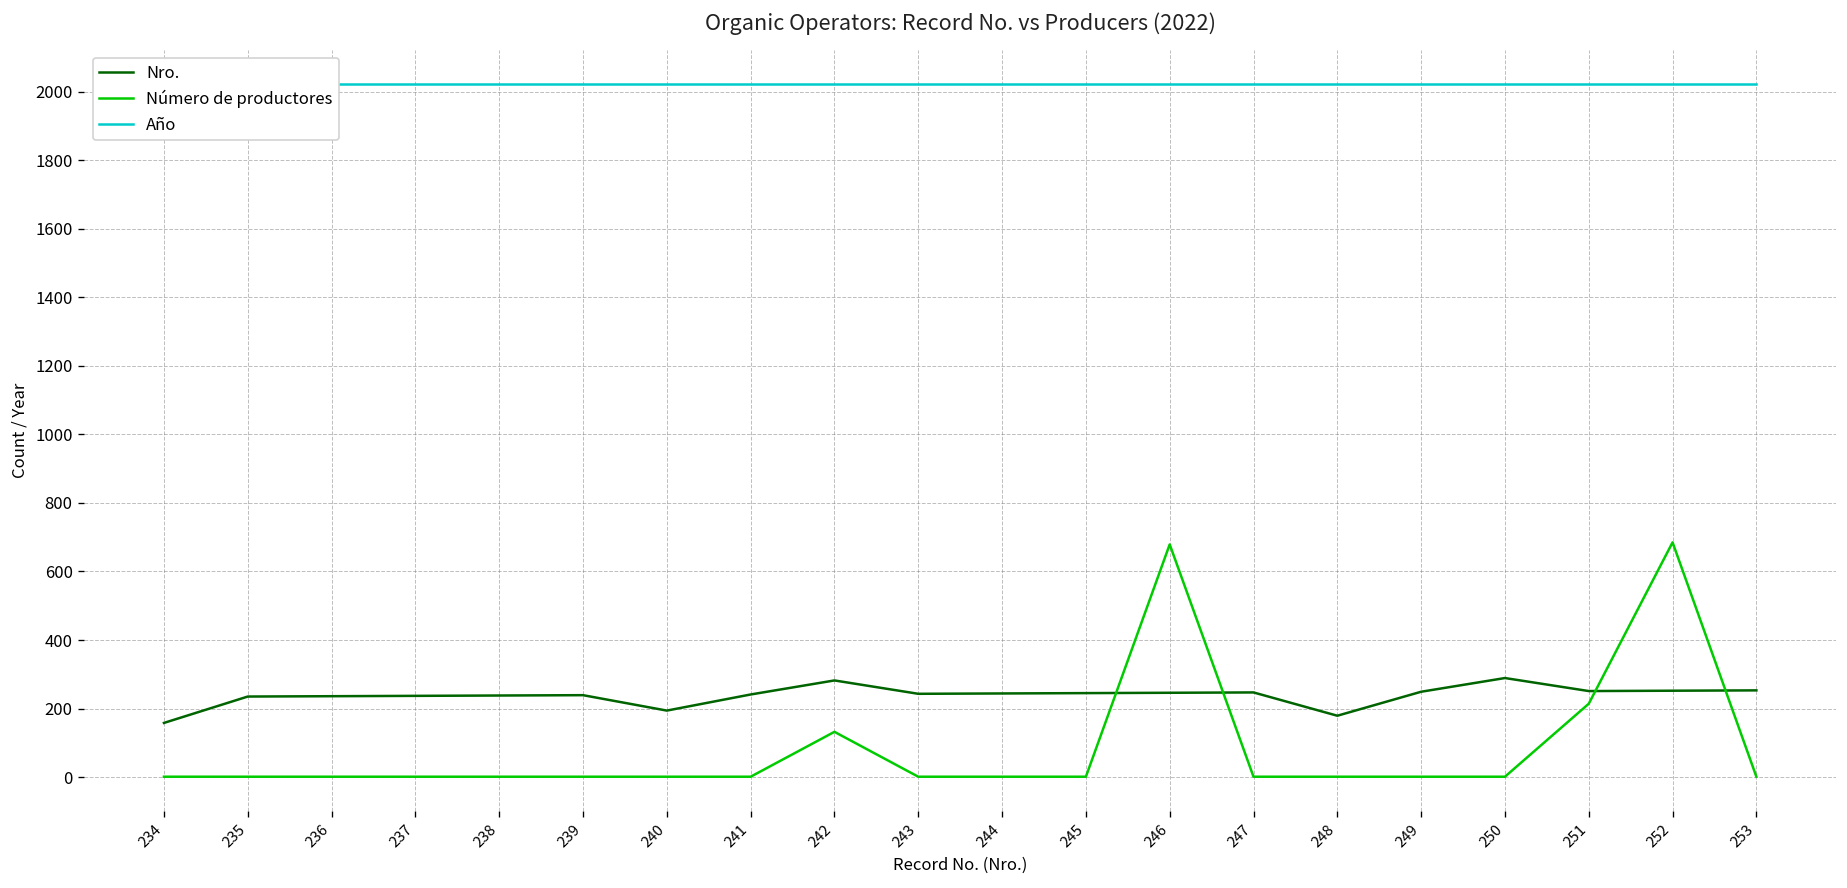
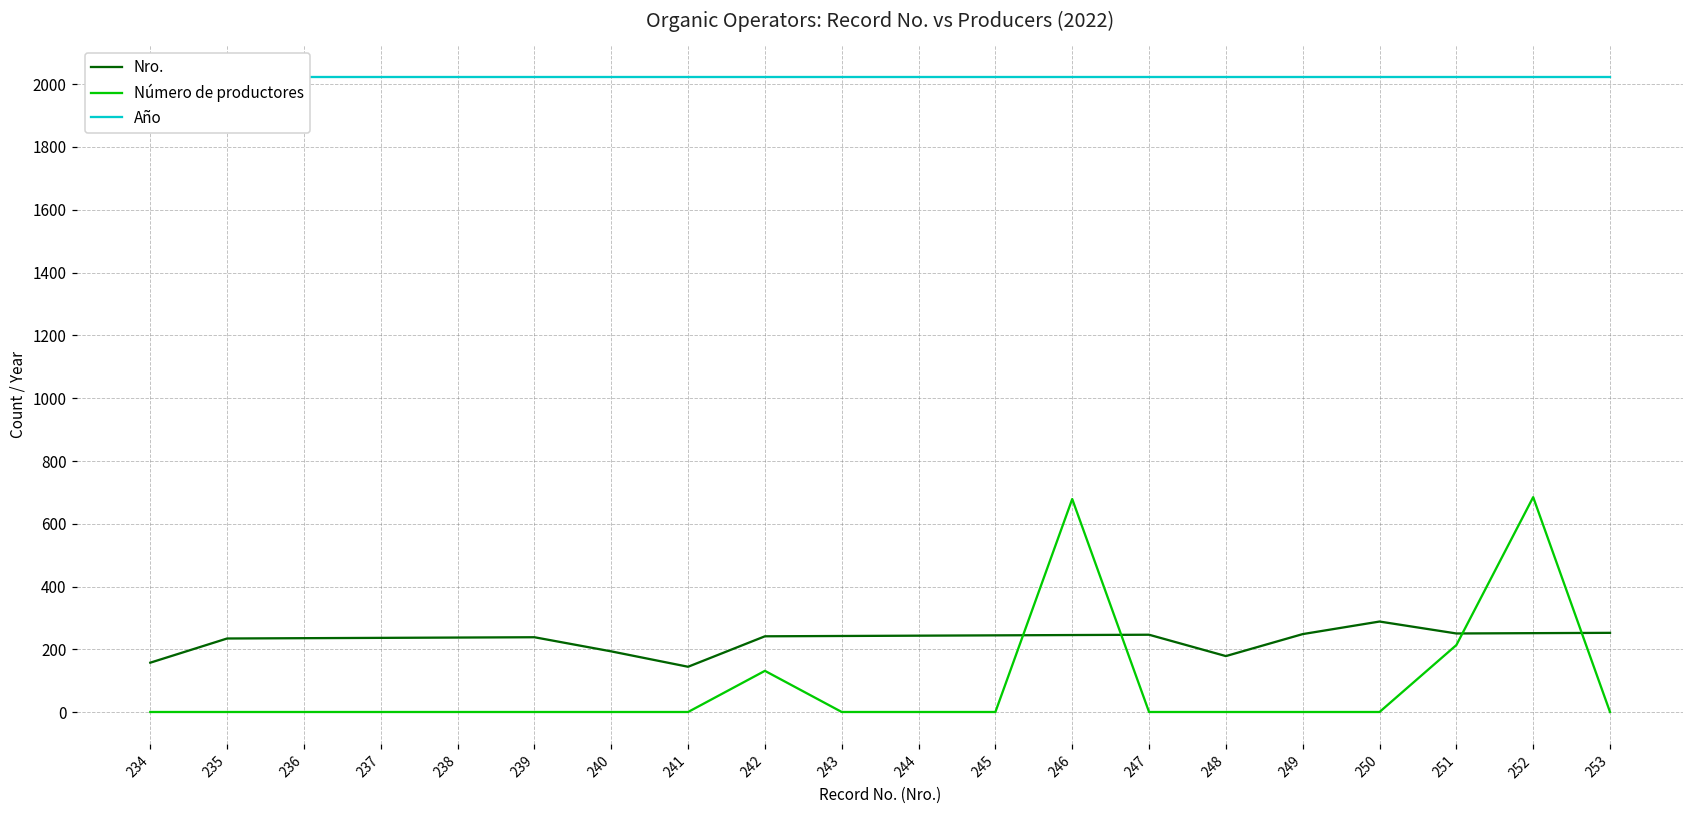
Nro., 241: 240 -> 150
Nro., 242: 280 -> 240
